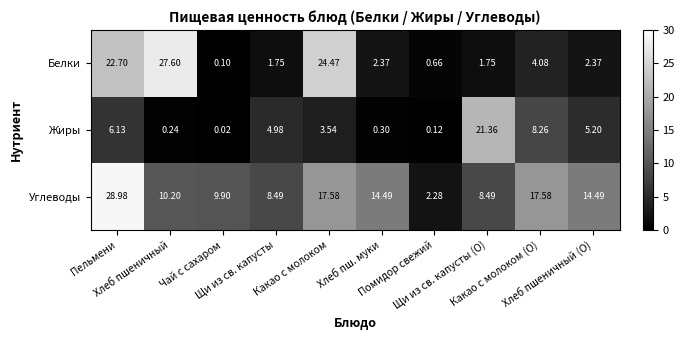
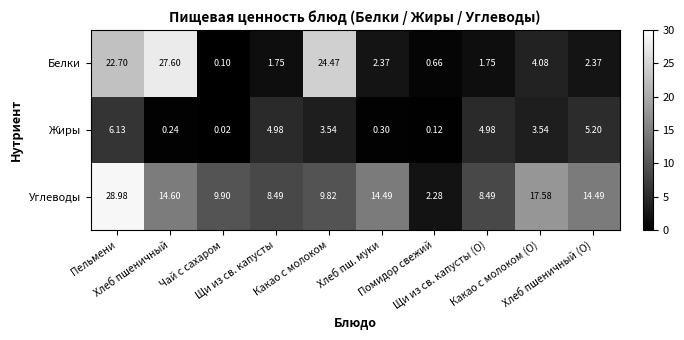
Жиры, Щи из св. капусты (О): 21.36 -> 4.98
Жиры, Какао с молоком (О): 8.26 -> 3.54
Углеводы, Хлеб пшеничный: 10.20 -> 14.60
Углеводы, Какао с молоком: 17.58 -> 9.82
